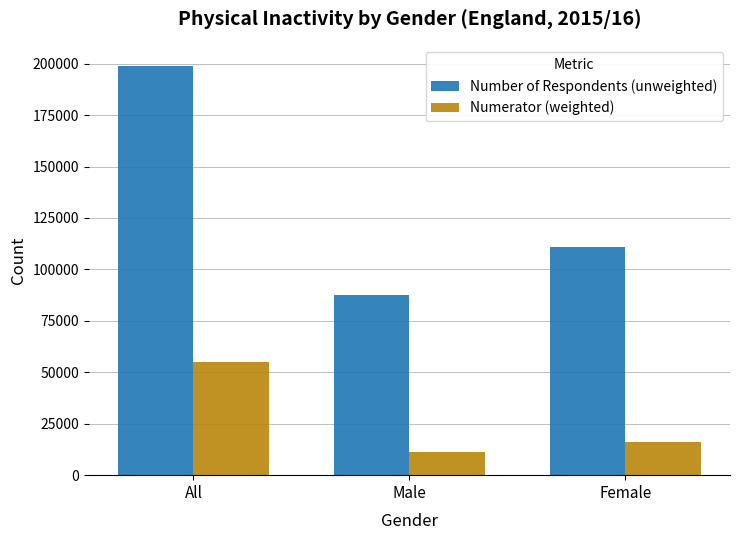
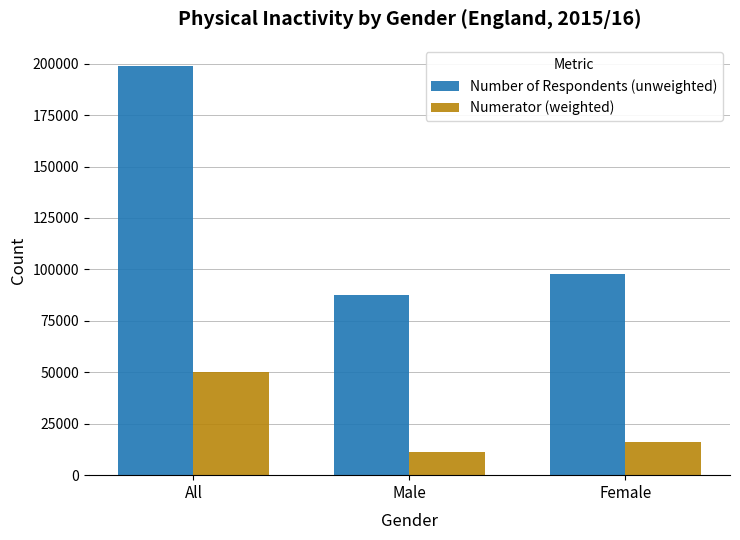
Numerator (weighted), All: 55000 -> 50000
Number of Respondents (unweighted), Female: 111000 -> 98000
